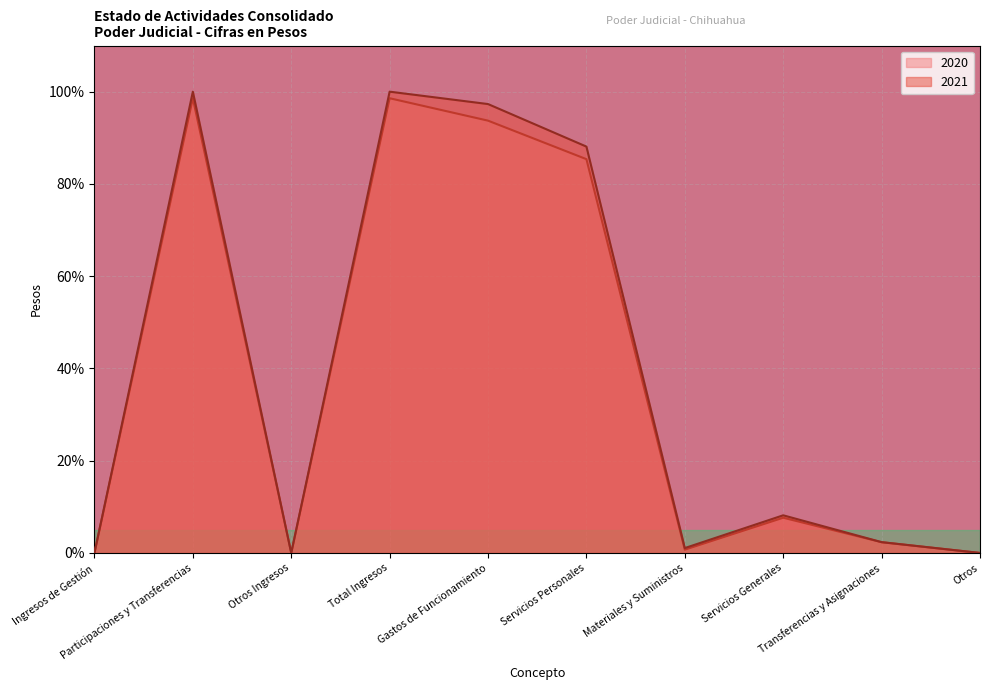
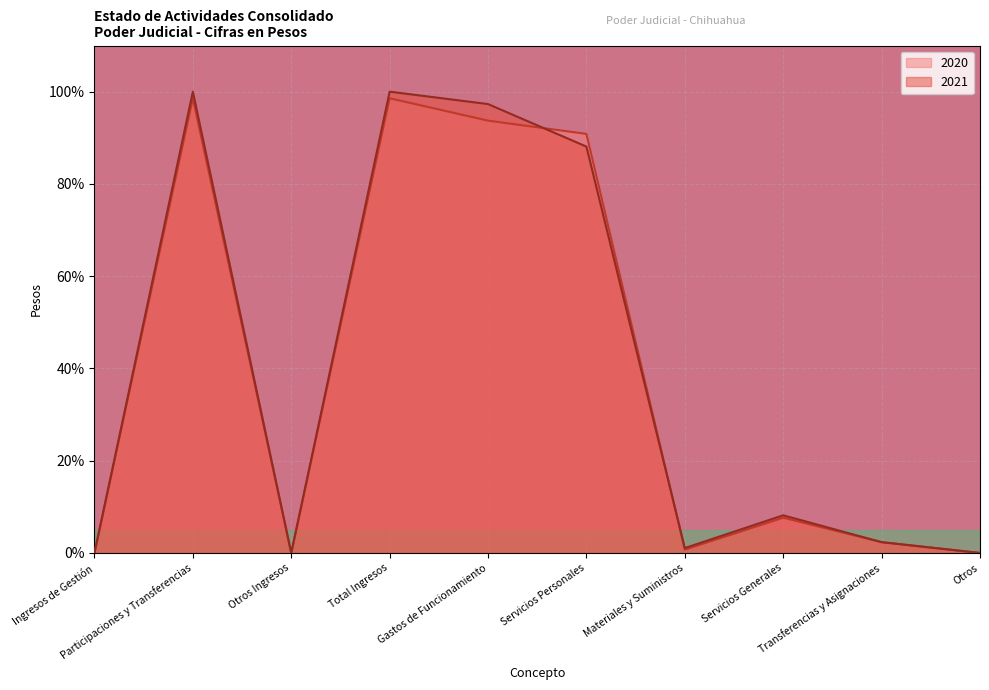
2020, Servicios Personales: 85% -> 91%
